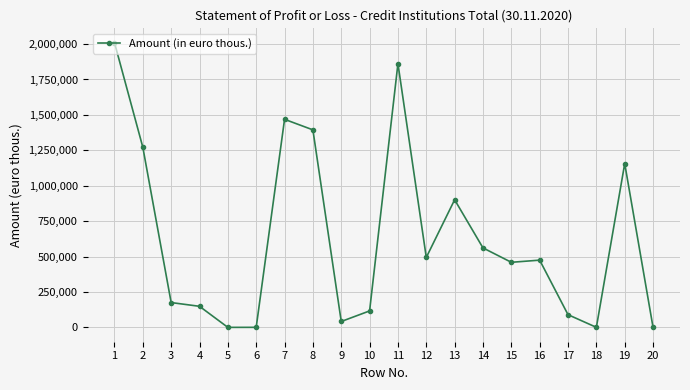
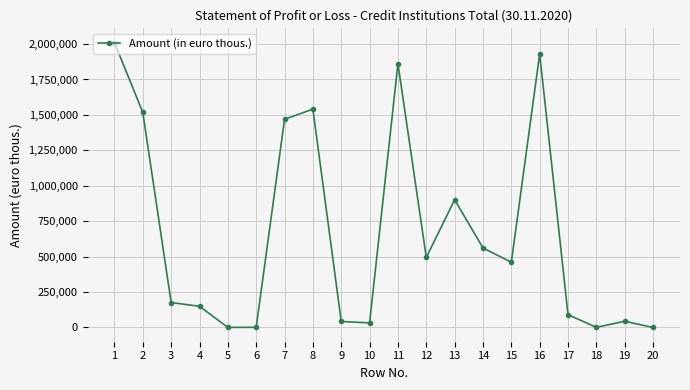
2: 1,270,000 -> 1,520,000
8: 1,390,000 -> 1,540,000
10: 120,000 -> 30,000
16: 470,000 -> 1,930,000
19: 1,160,000 -> 40,000
